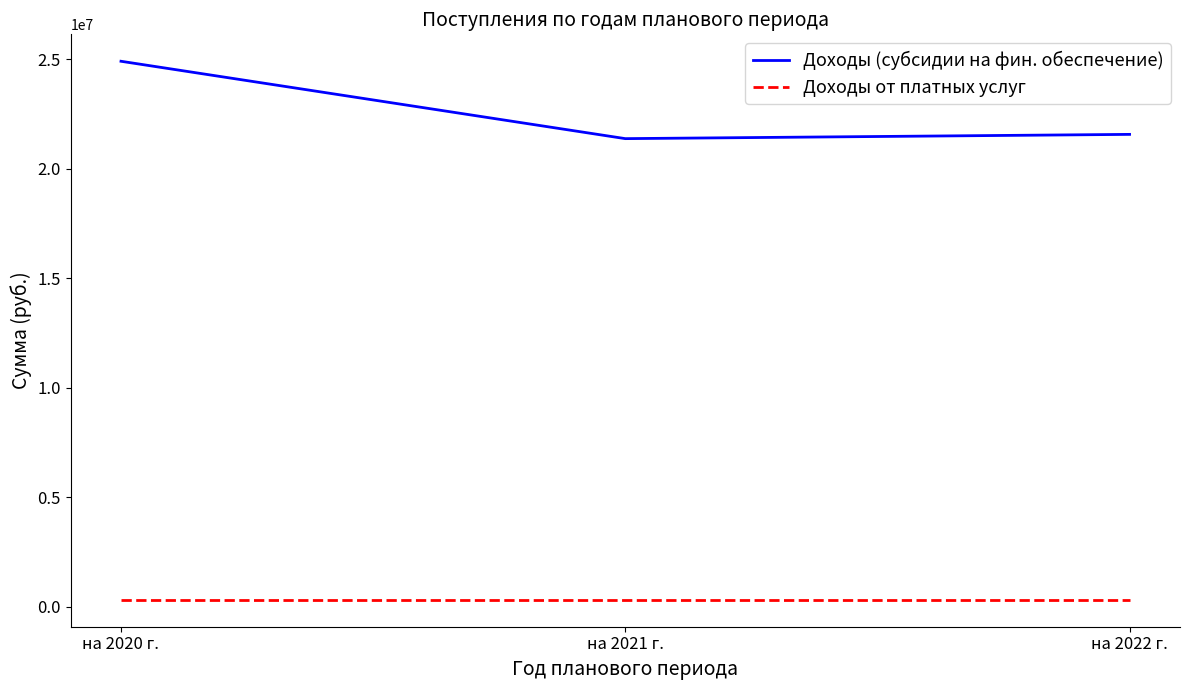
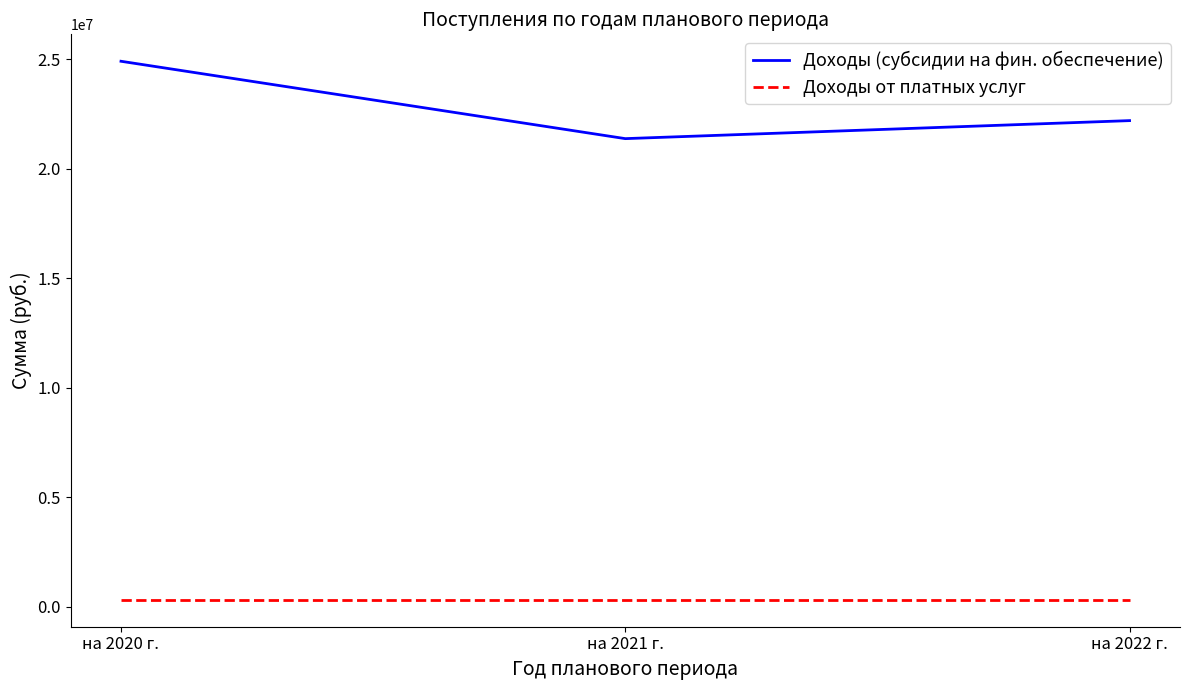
Доходы (субсидии на фин. обеспечение), на 2022 г.: 21600000 -> 22200000
